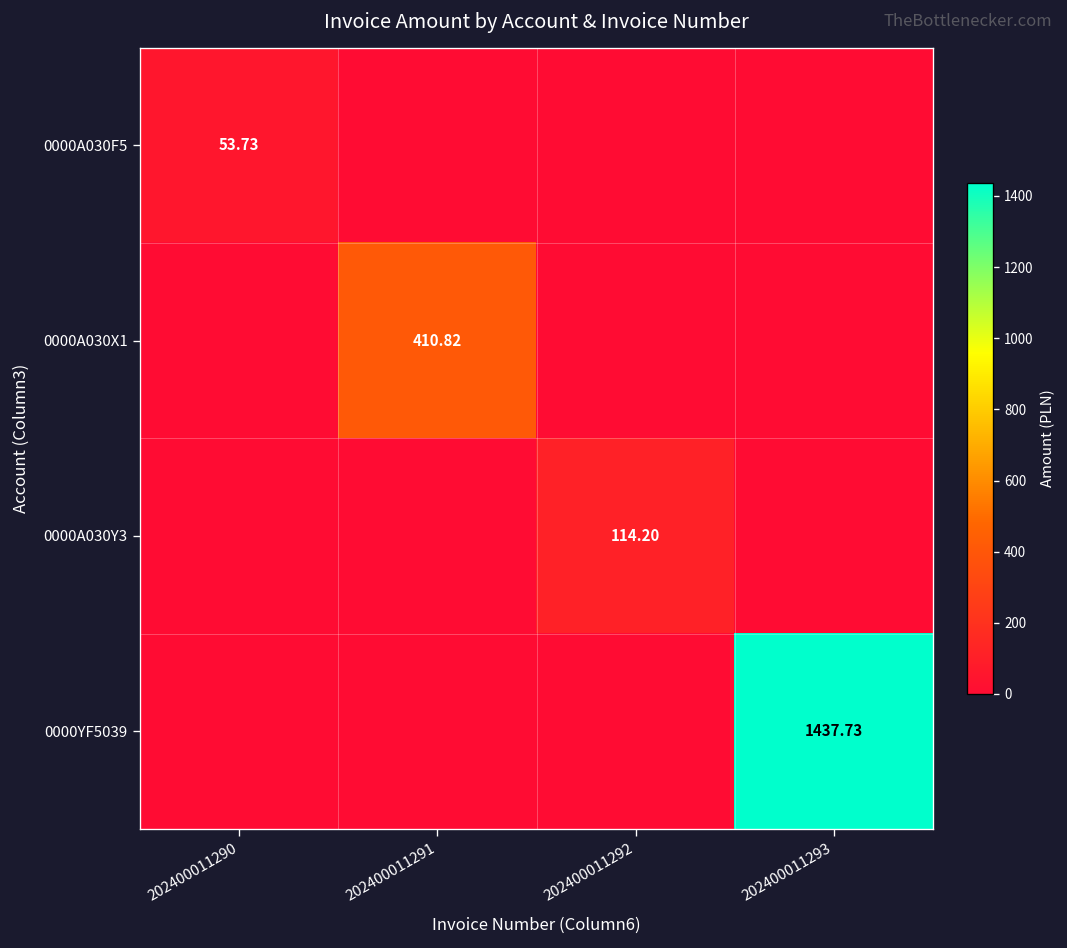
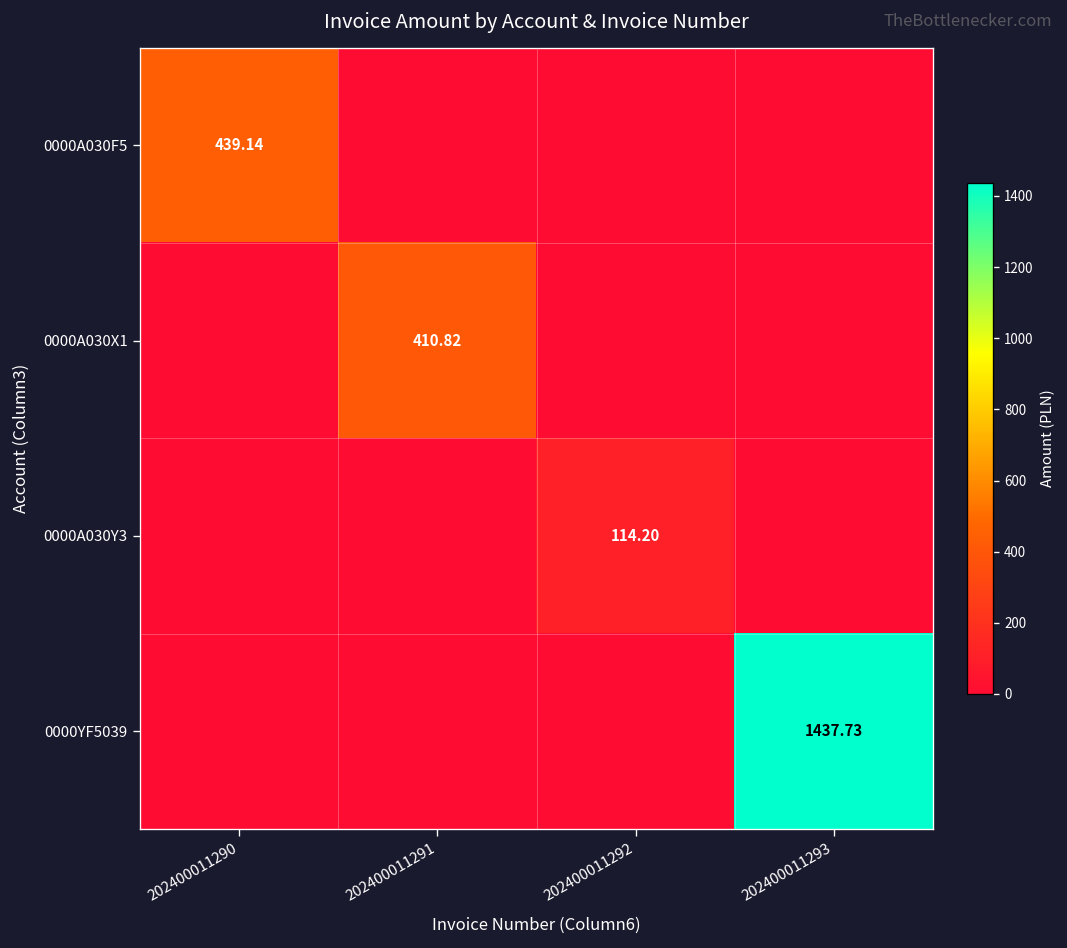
0000A030F5, 202400011290: 53.73 -> 439.14
